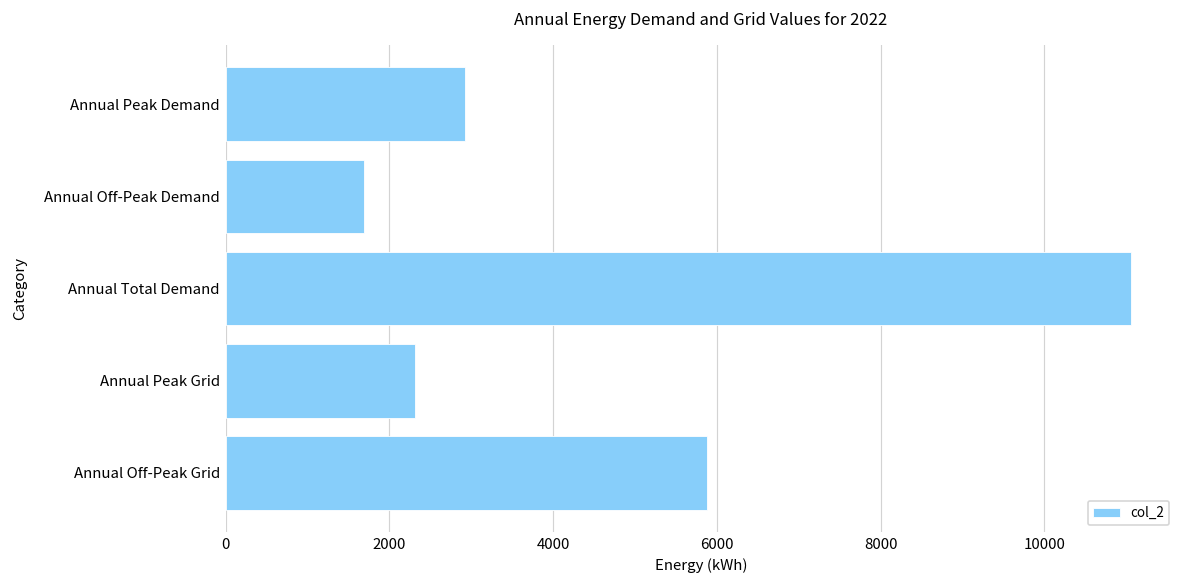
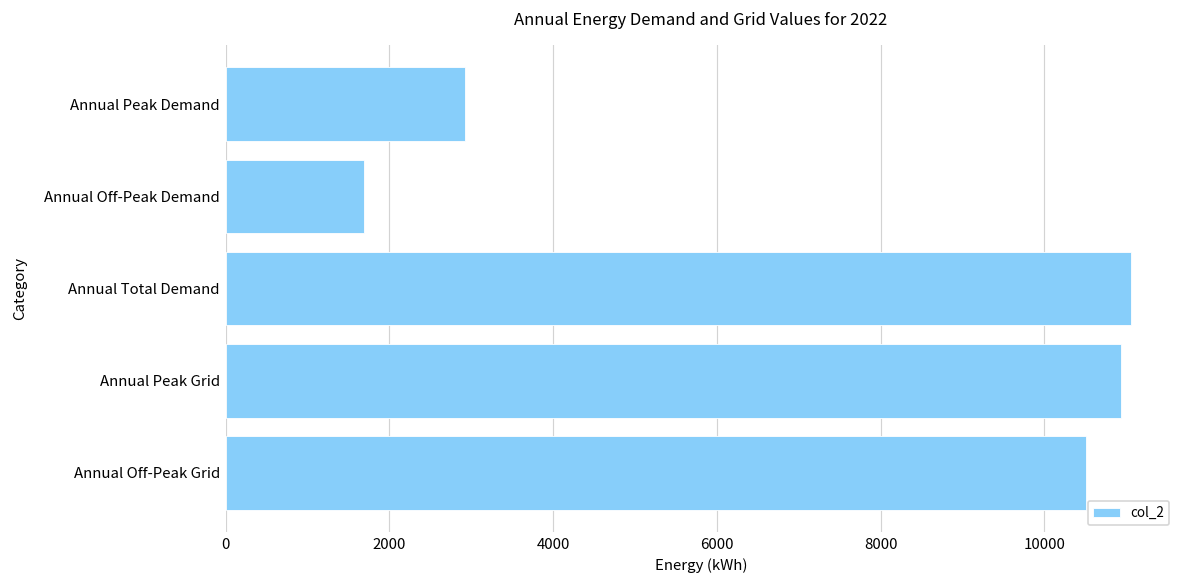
Annual Peak Grid: 2300 -> 10900
Annual Off-Peak Grid: 5900 -> 10500
